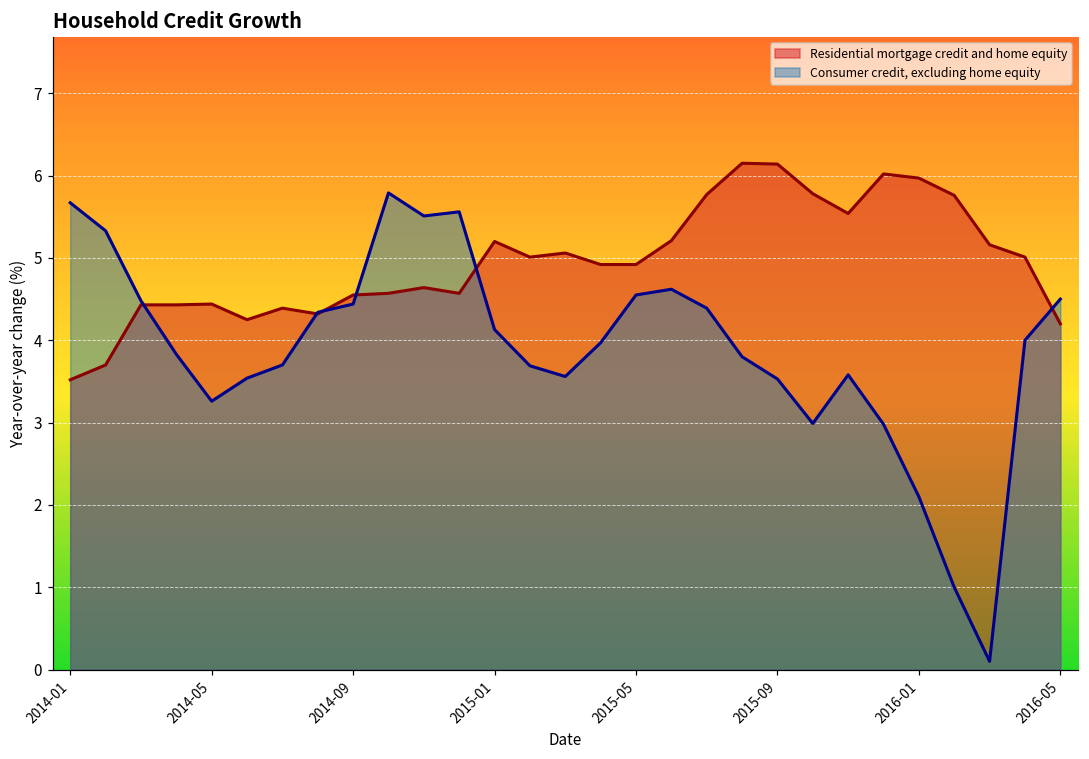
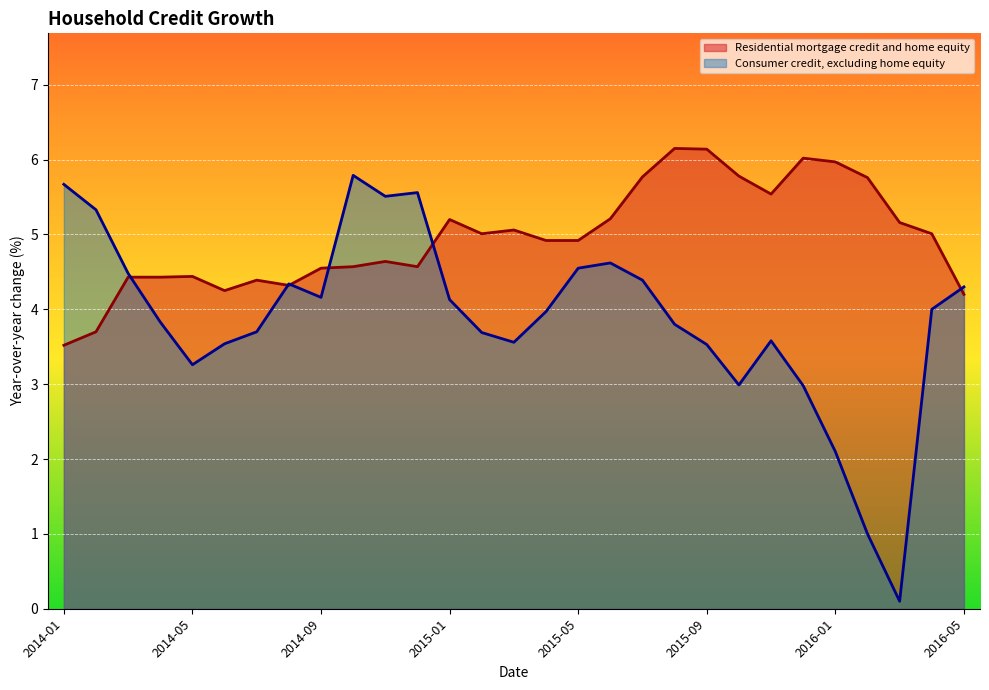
Consumer credit, excluding home equity, 2014-09: 4.4 -> 4.2
Consumer credit, excluding home equity, 2016-05: 4.5 -> 4.3
